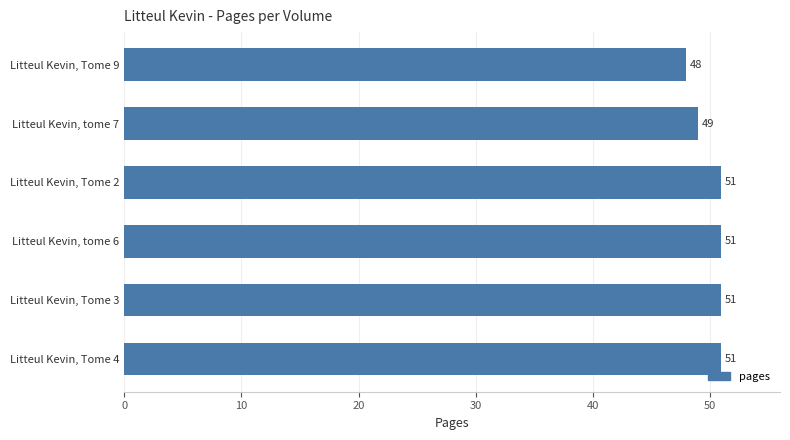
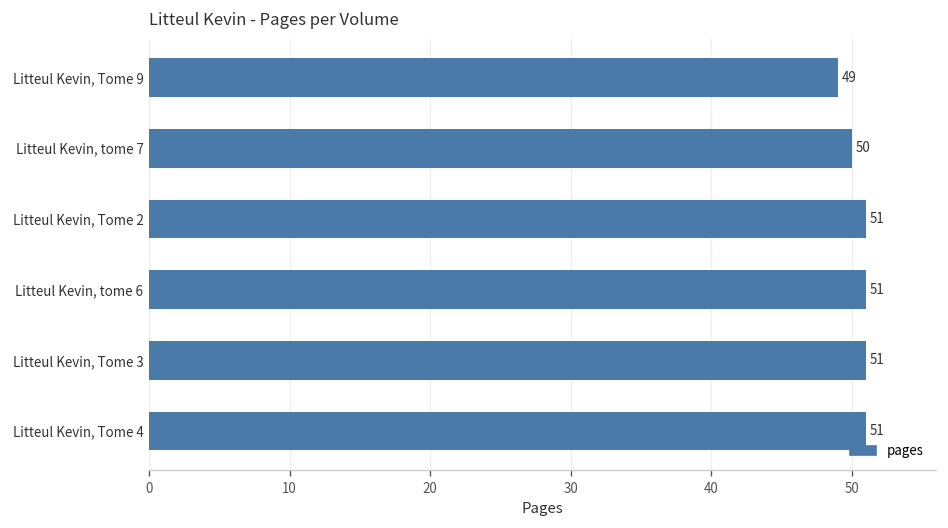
Litteul Kevin, Tome 9: 48 -> 49
Litteul Kevin, tome 7: 49 -> 50
